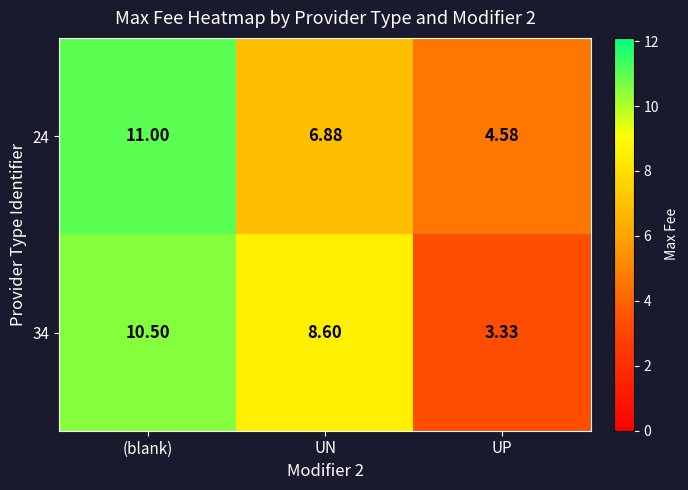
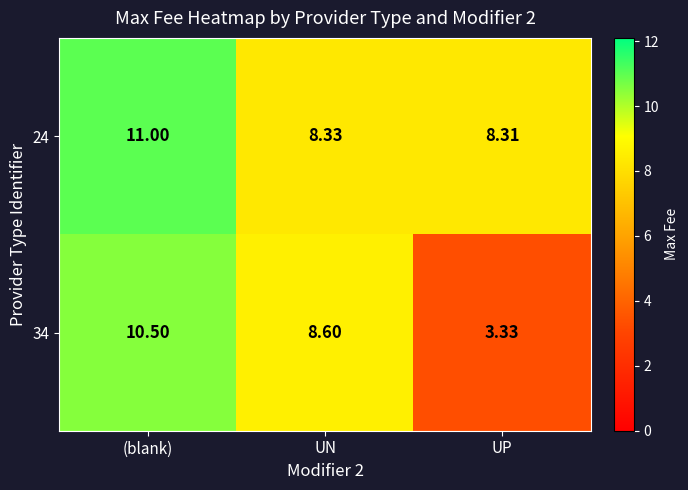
24, UN: 6.88 -> 8.33
24, UP: 4.58 -> 8.31
